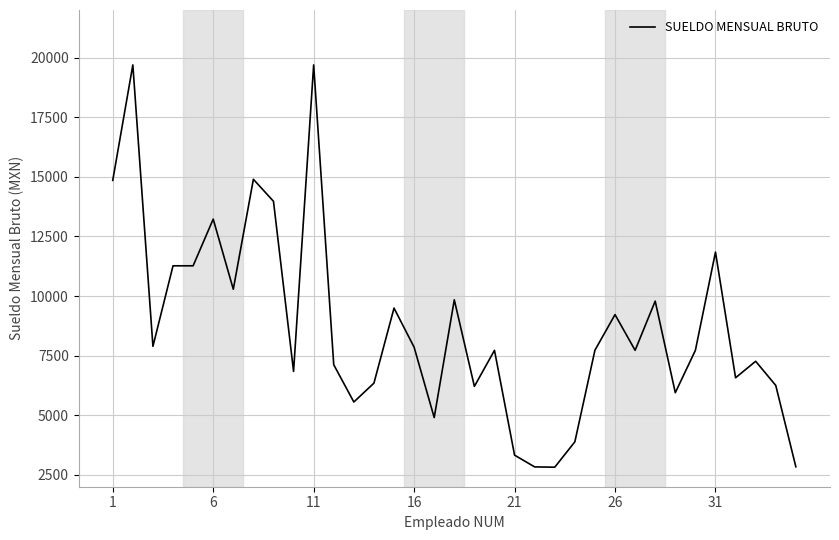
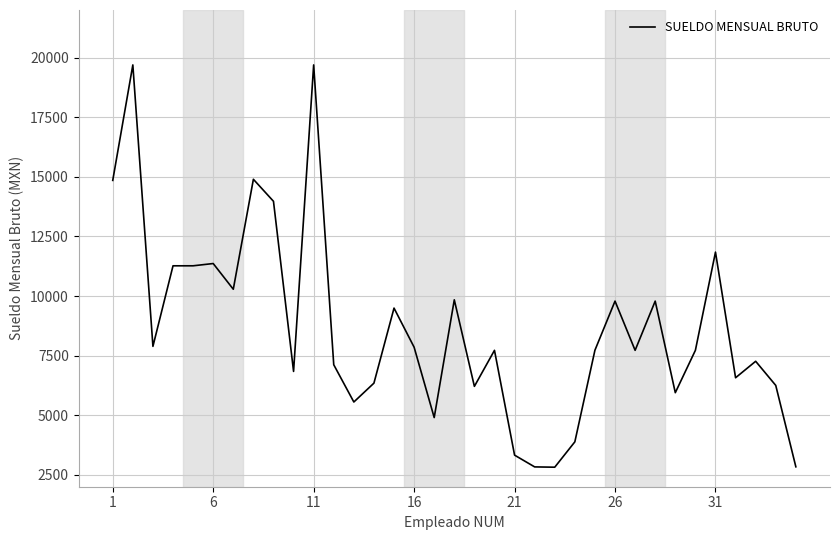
6: 13200 -> 11400
26: 9200 -> 9800
